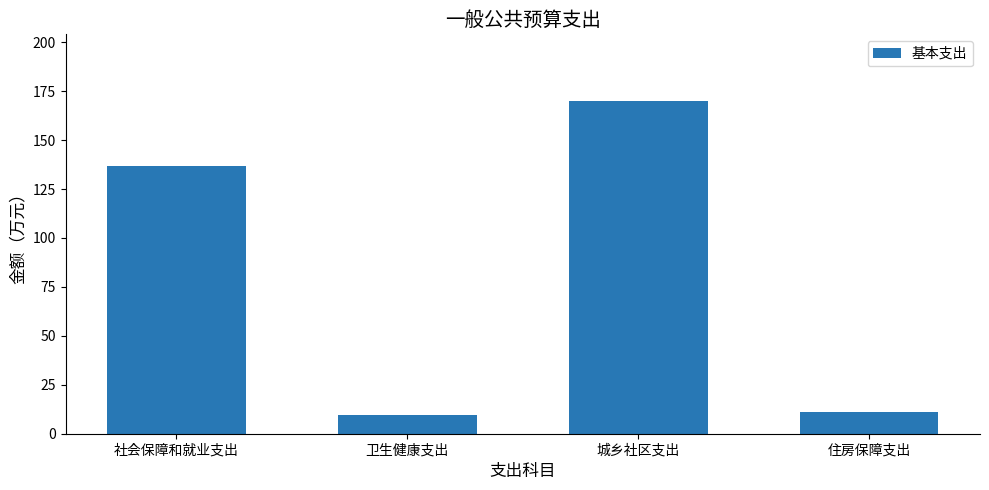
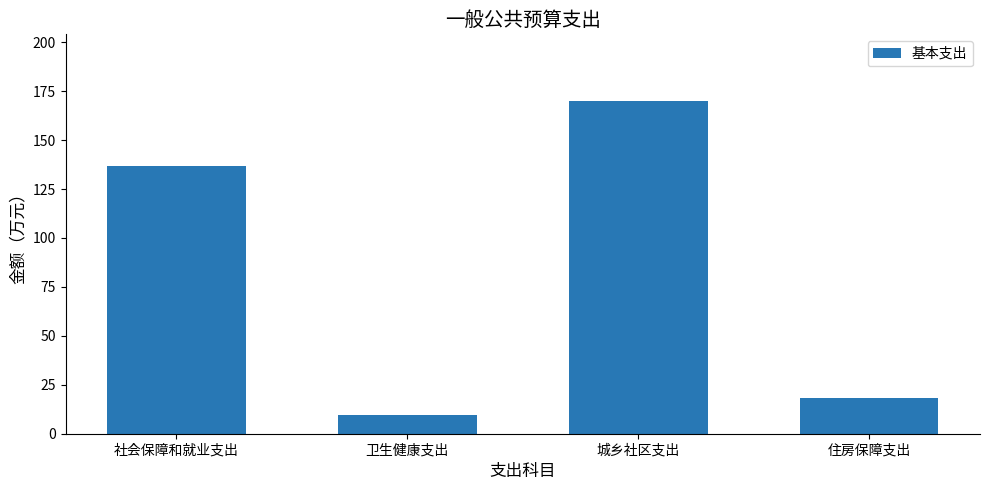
住房保障支出: 11 -> 18
